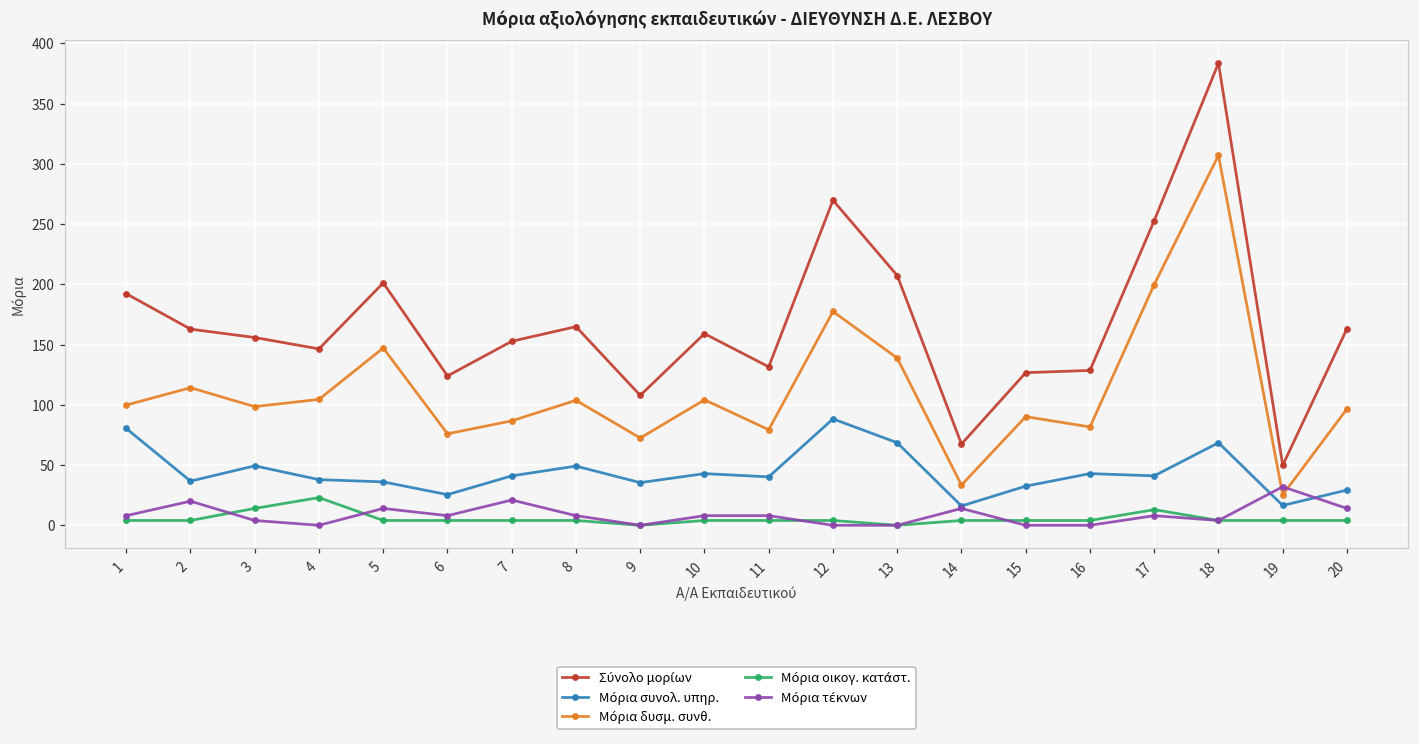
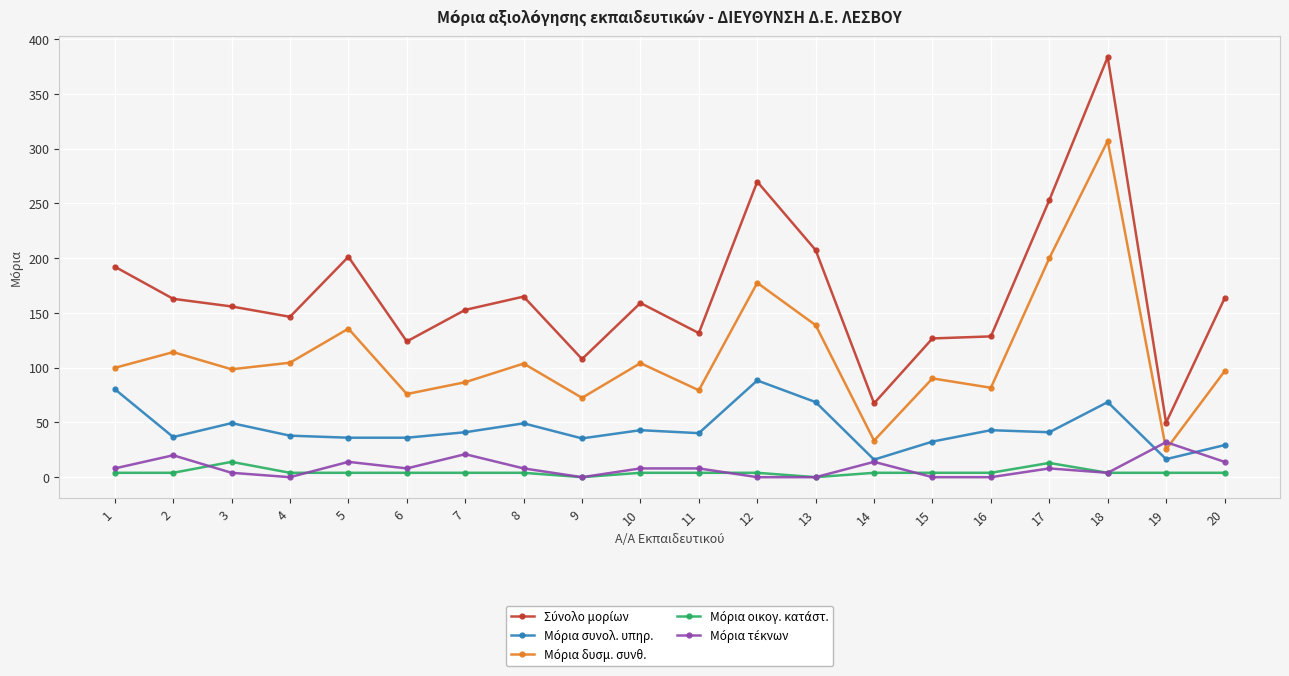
Μόρια οικογ. κατάστ., 4: 23 -> 4
Μόρια δυσμ. συνθ., 5: 147 -> 136
Μόρια συνολ. υπηρ., 6: 25 -> 36
